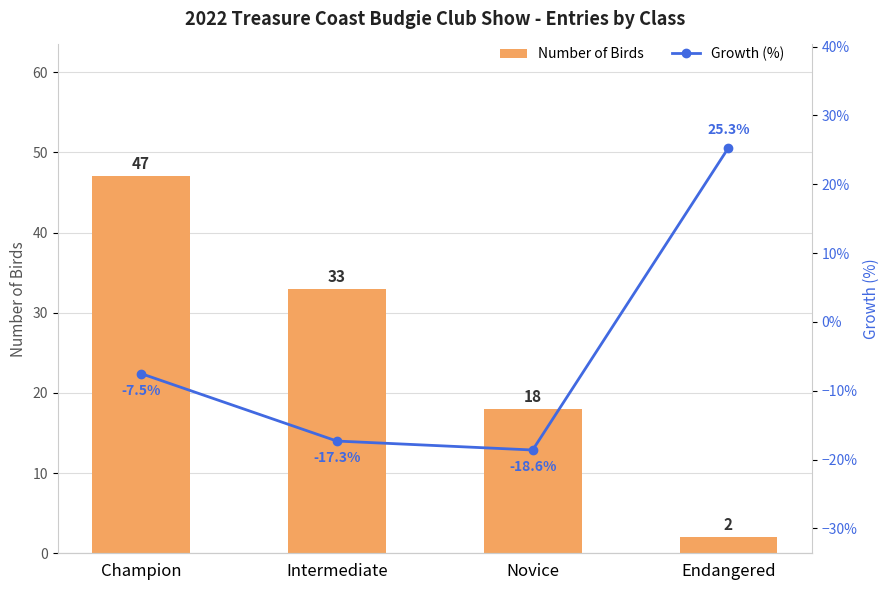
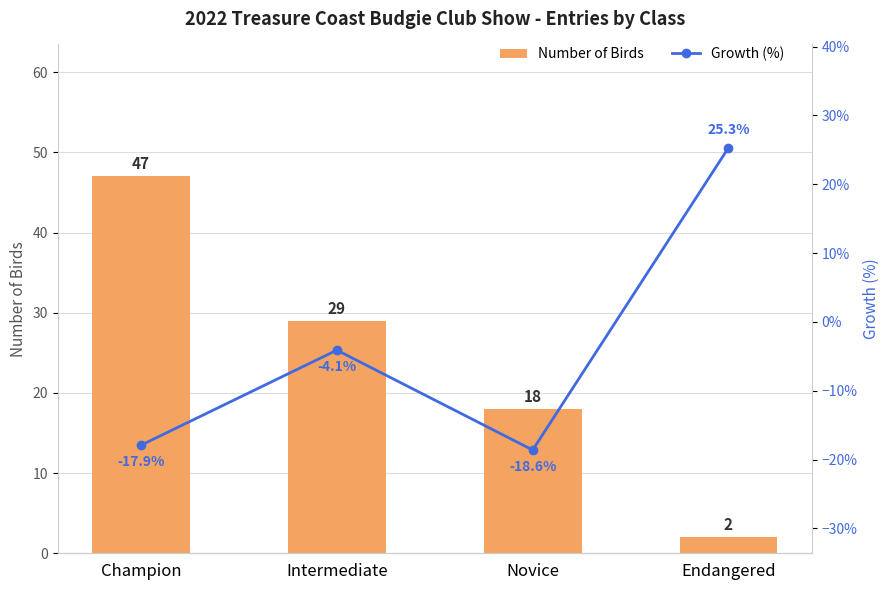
Number of Birds, Intermediate: 33 -> 29
Growth (%), Champion: -7.5% -> -17.9%
Growth (%), Intermediate: -17.3% -> -4.1%
